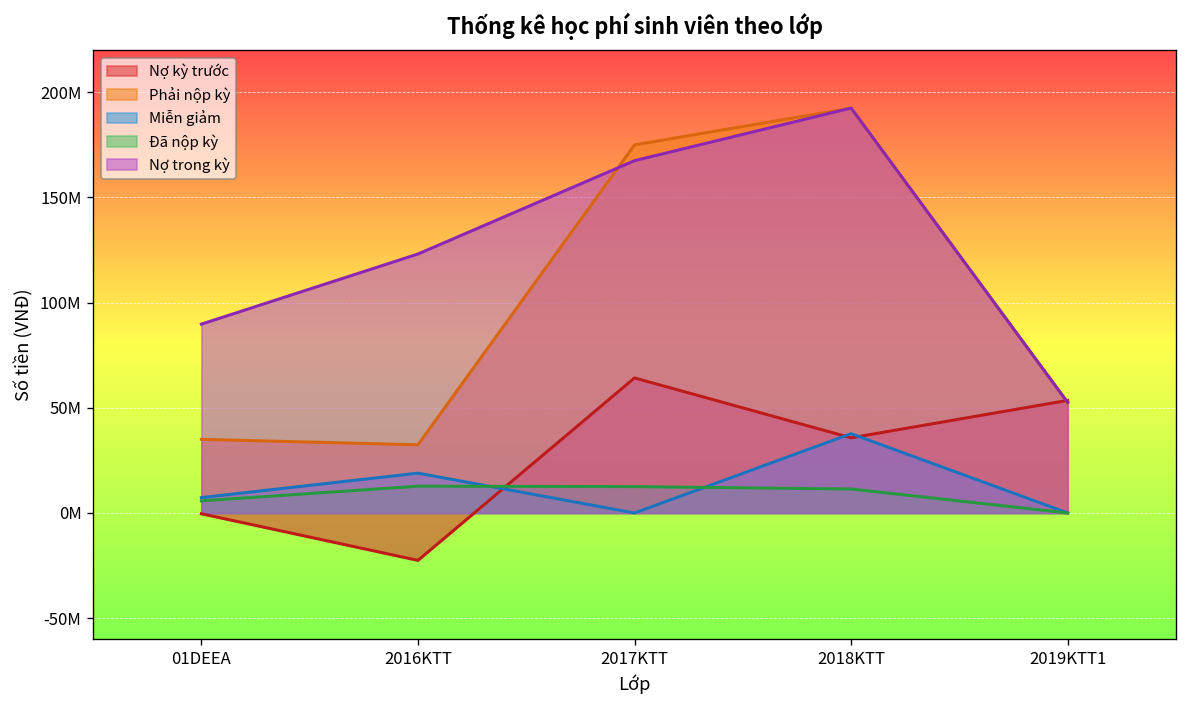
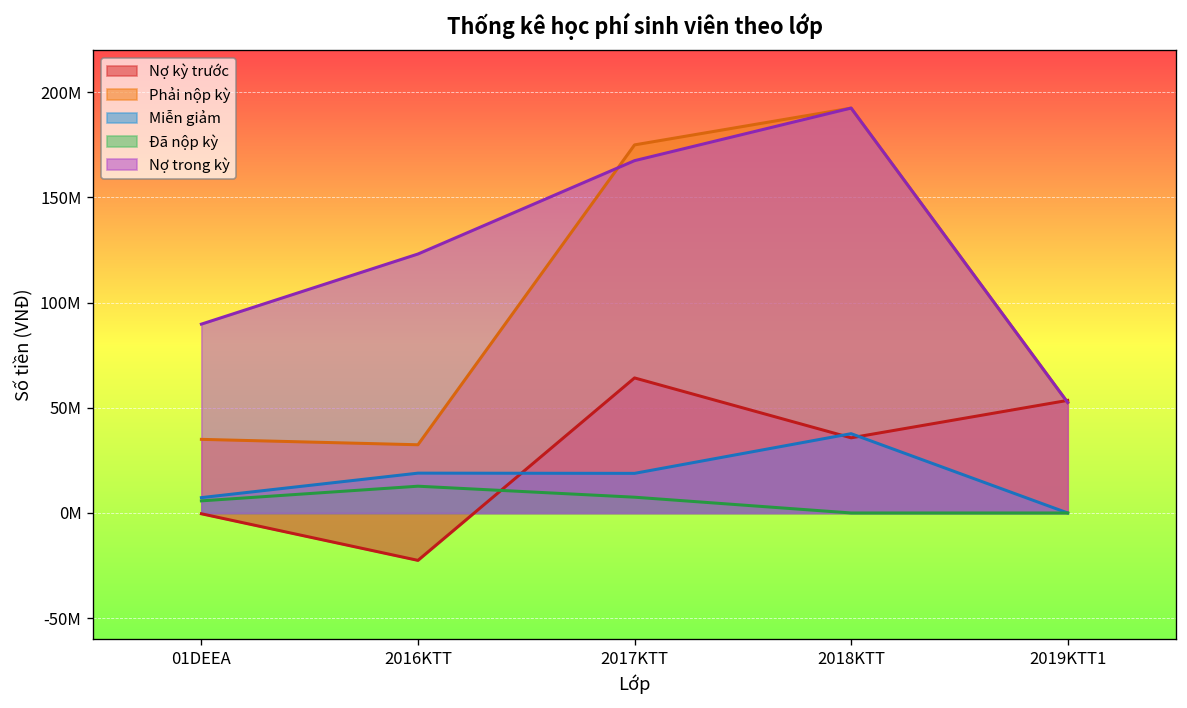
Miễn giảm, 2017KTT: 0 -> 19000000
Đã nộp kỳ, 2017KTT: 13000000 -> 8000000
Đã nộp kỳ, 2018KTT: 11000000 -> 0
